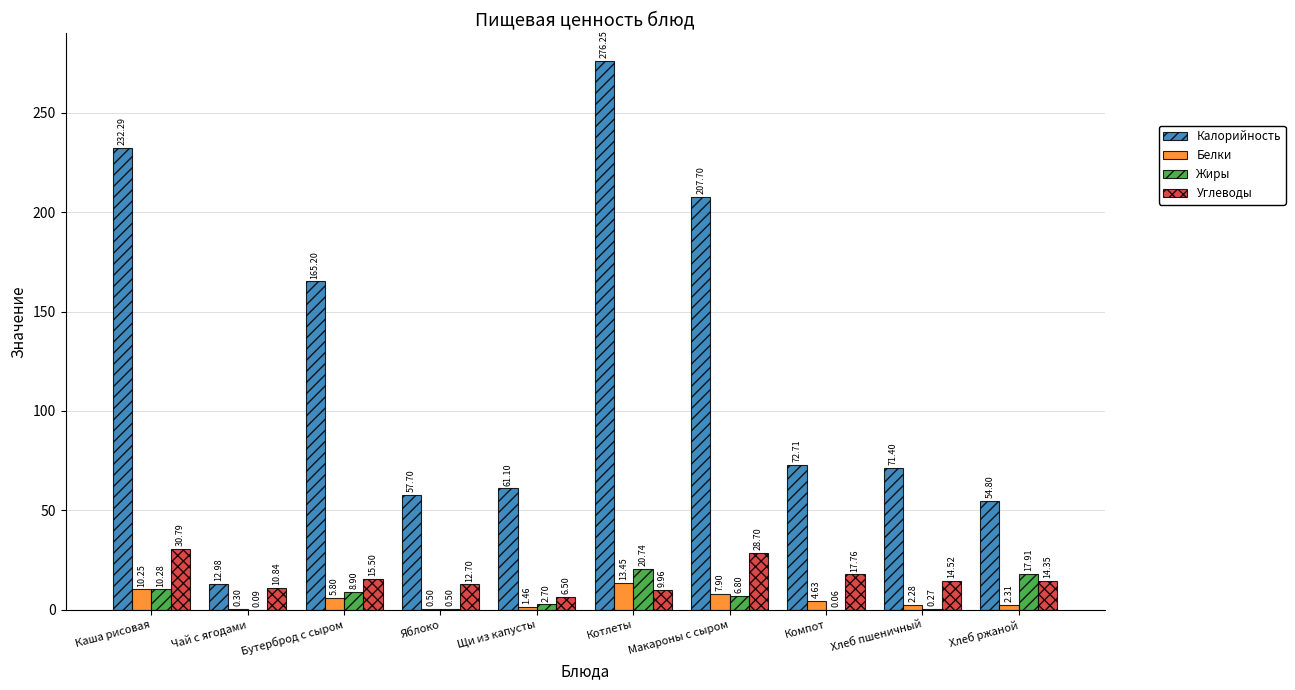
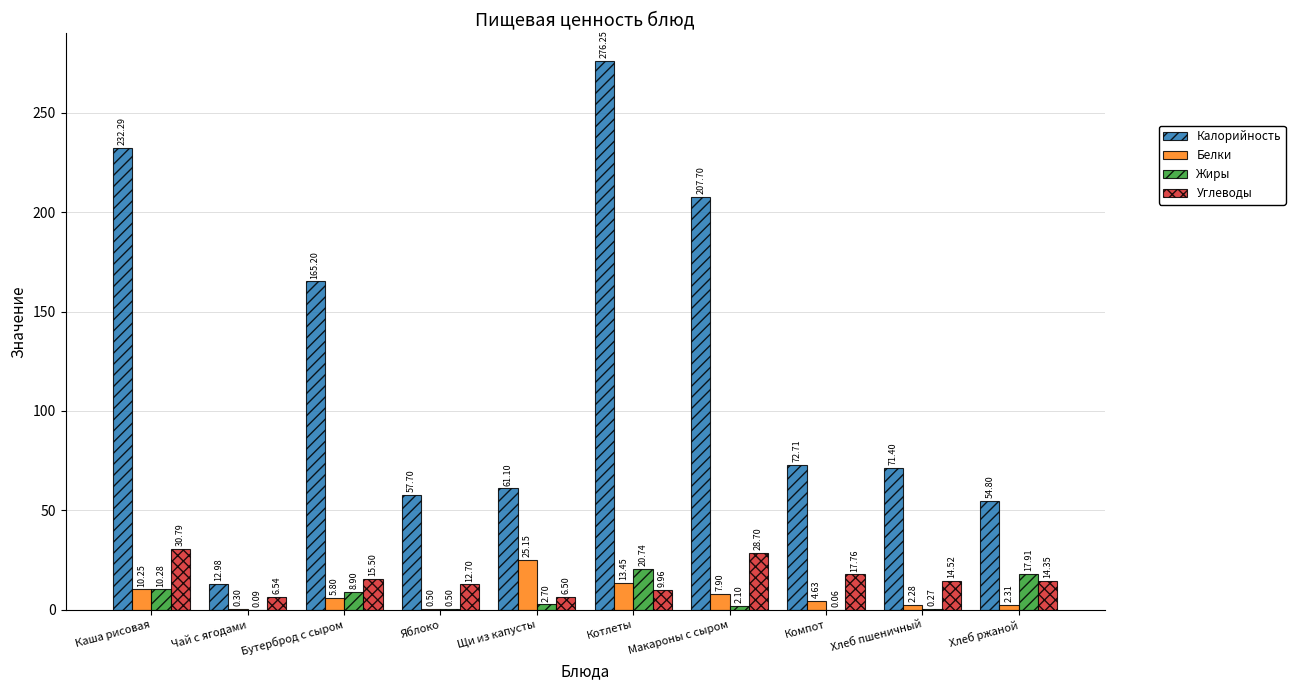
Углеводы, Чай с ягодами: 10.84 -> 6.54
Белки, Щи из капусты: 1.46 -> 25.15
Жиры, Макароны с сыром: 6.80 -> 2.10
